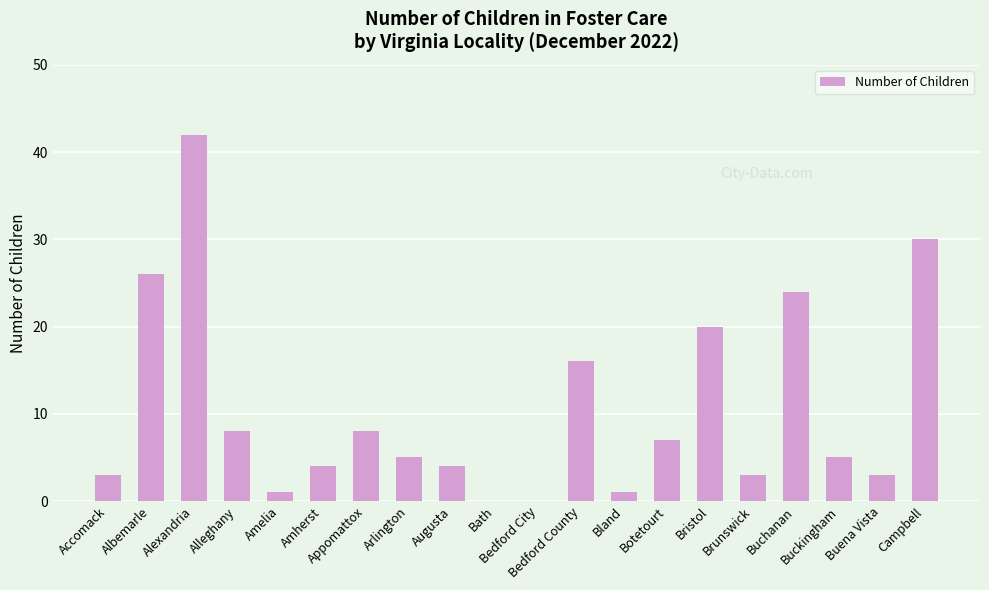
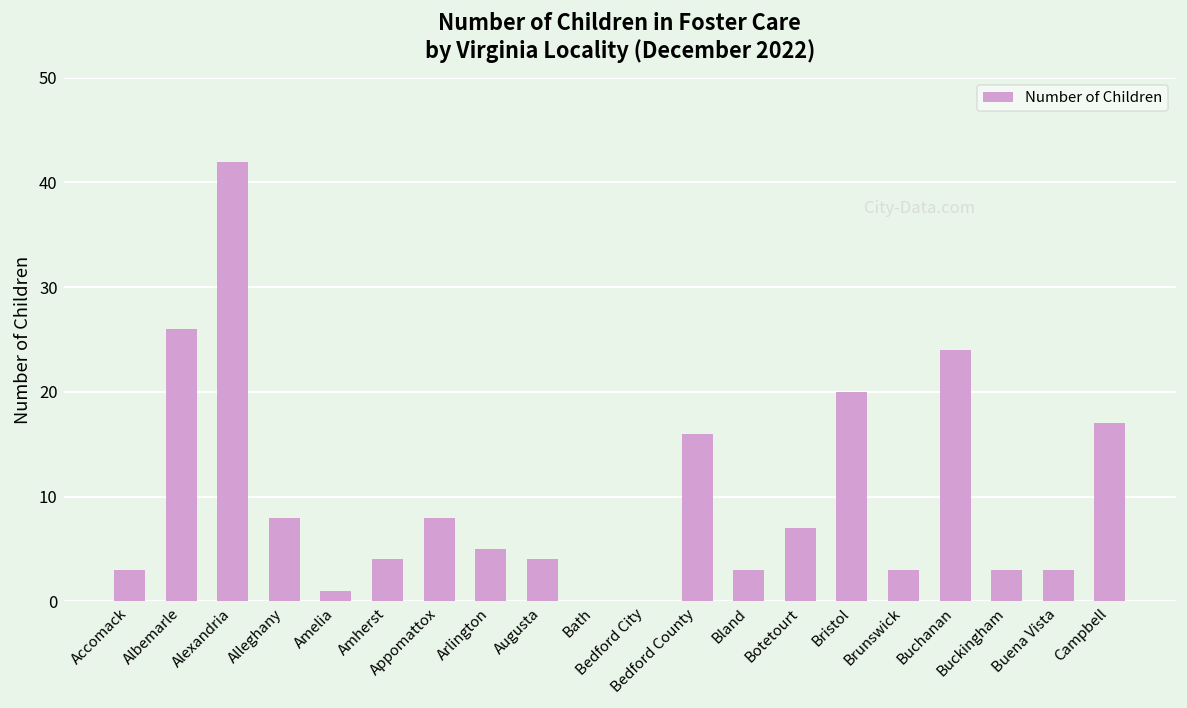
Bland: 1 -> 3
Buckingham: 5 -> 3
Campbell: 30 -> 17
